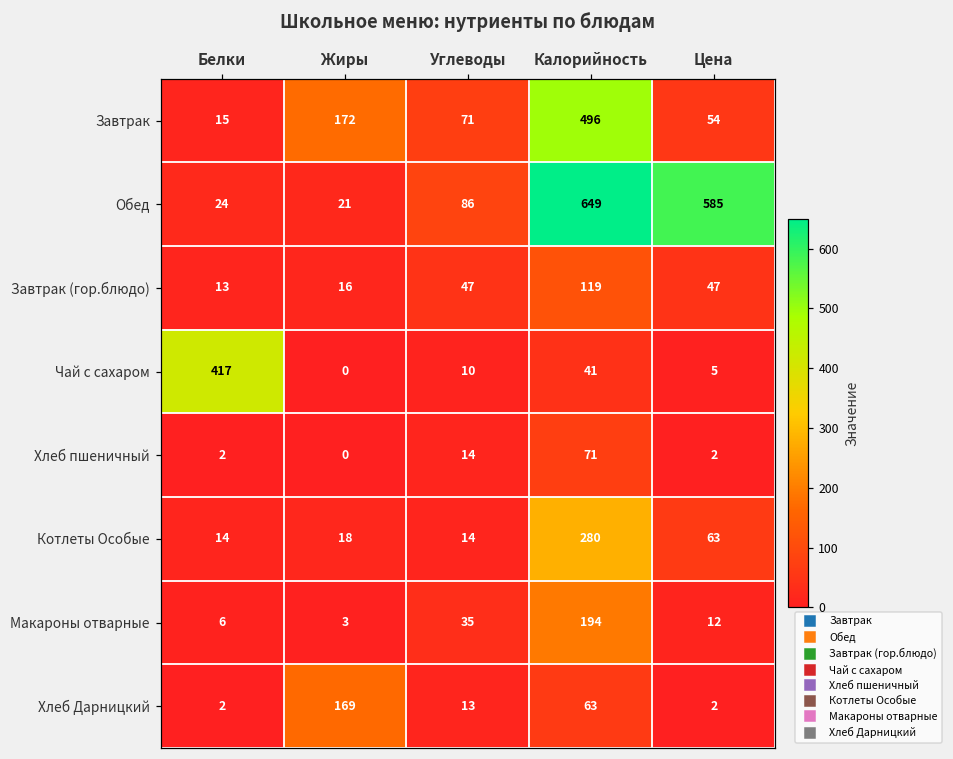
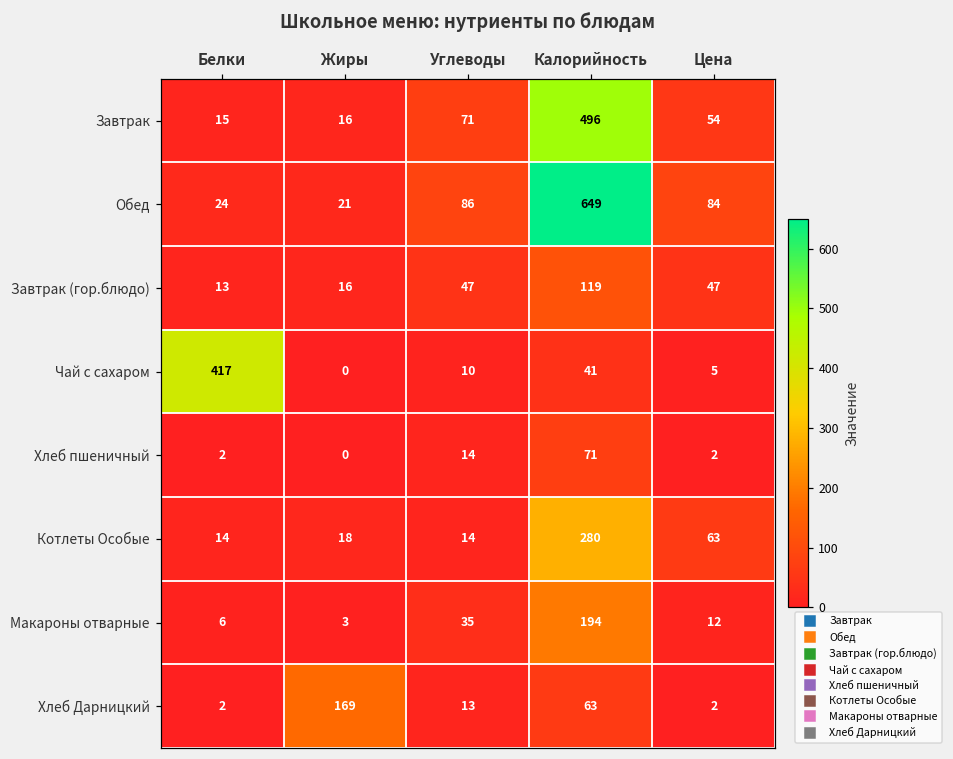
Завтрак, Жиры: 172 -> 16
Обед, Цена: 585 -> 84
